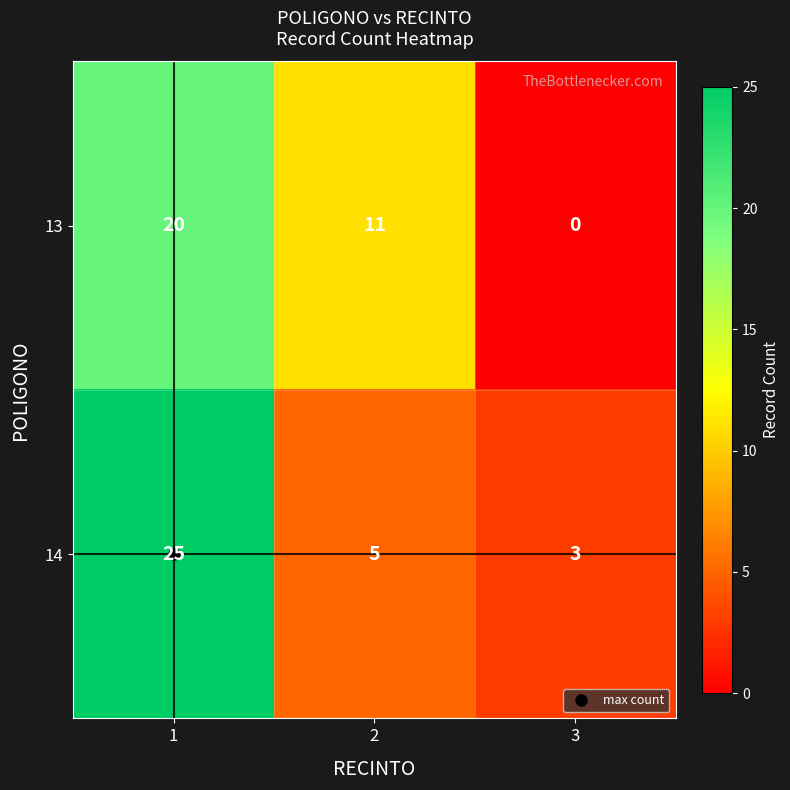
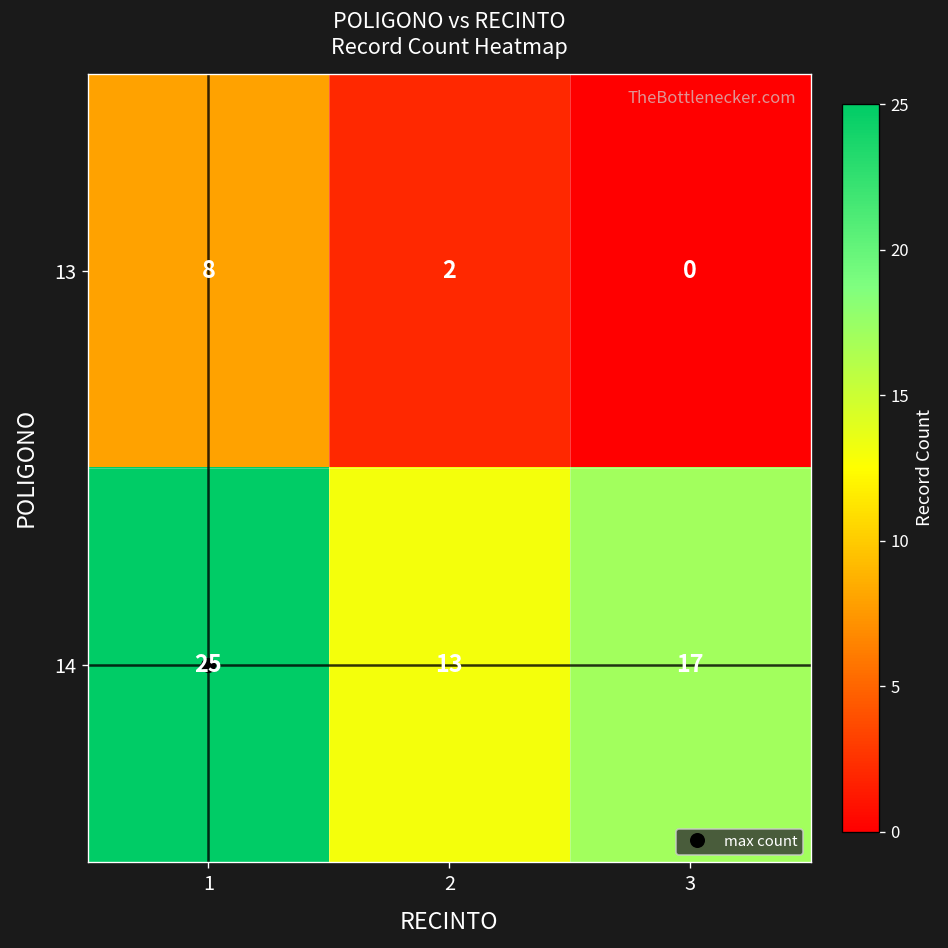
13, 1: 20 -> 8
13, 2: 11 -> 2
14, 2: 5 -> 13
14, 3: 3 -> 17
